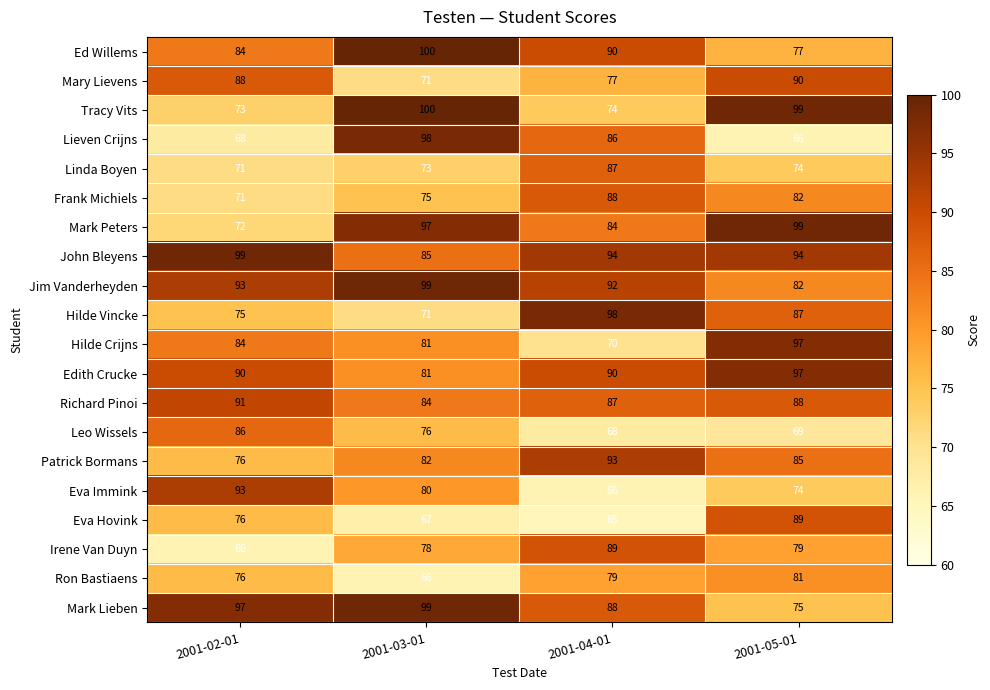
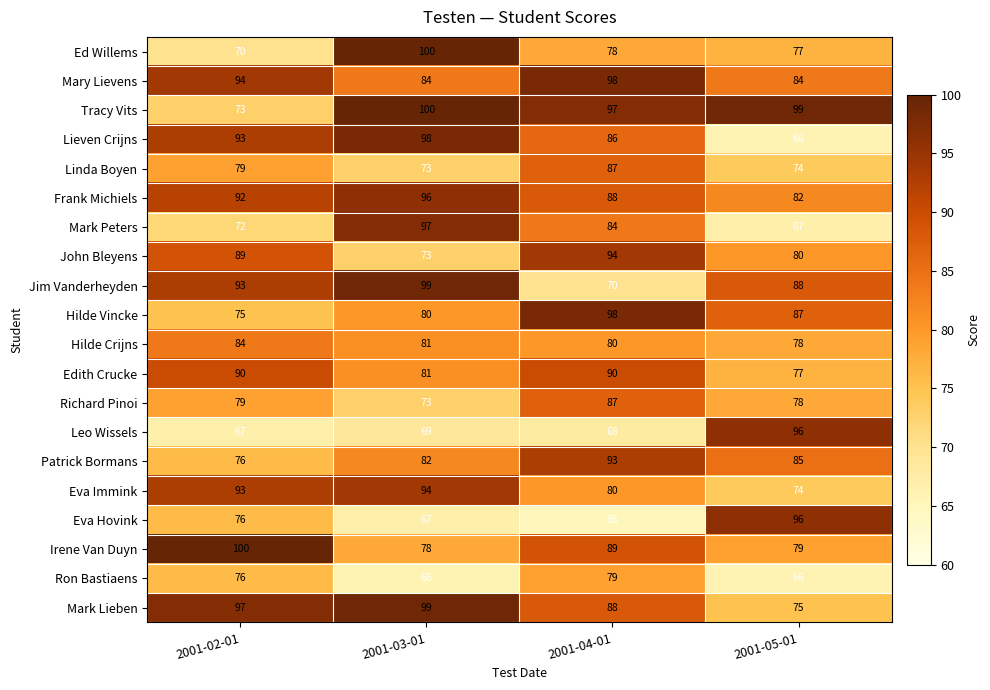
Ed Willems, 2001-02-01: 84 -> 70
Ed Willems, 2001-04-01: 90 -> 78
Mary Lievens, 2001-02-01: 88 -> 94
Mary Lievens, 2001-03-01: 71 -> 84
Mary Lievens, 2001-04-01: 77 -> 98
Mary Lievens, 2001-05-01: 90 -> 84
Tracy Vits, 2001-04-01: 74 -> 97
Lieven Crijns, 2001-02-01: 68 -> 93
Linda Boyen, 2001-02-01: 71 -> 79
Frank Michiels, 2001-02-01: 71 -> 92
Frank Michiels, 2001-03-01: 75 -> 96
Mark Peters, 2001-05-01: 99 -> 67
John Bleyens, 2001-02-01: 99 -> 89
John Bleyens, 2001-03-01: 85 -> 73
John Bleyens, 2001-05-01: 94 -> 80
Jim Vanderheyden, 2001-04-01: 92 -> 70
Jim Vanderheyden, 2001-05-01: 82 -> 88
Hilde Vincke, 2001-03-01: 71 -> 80
Hilde Crijns, 2001-04-01: 70 -> 80
Hilde Crijns, 2001-05-01: 97 -> 78
Edith Crucke, 2001-05-01: 97 -> 77
Richard Pinoi, 2001-02-01: 91 -> 79
Richard Pinoi, 2001-03-01: 84 -> 73
Richard Pinoi, 2001-05-01: 88 -> 78
Leo Wissels, 2001-02-01: 86 -> 67
Leo Wissels, 2001-03-01: 76 -> 69
Leo Wissels, 2001-05-01: 69 -> 96
Eva Immink, 2001-03-01: 80 -> 94
Eva Immink, 2001-04-01: 66 -> 80
Eva Hovink, 2001-05-01: 89 -> 96
Irene Van Duyn, 2001-02-01: 66 -> 100
Ron Bastiaens, 2001-05-01: 81 -> 66
